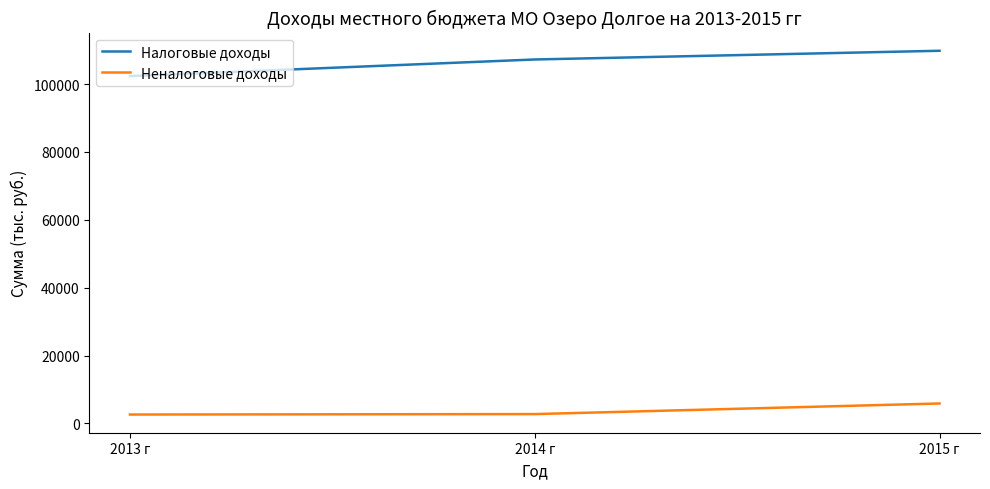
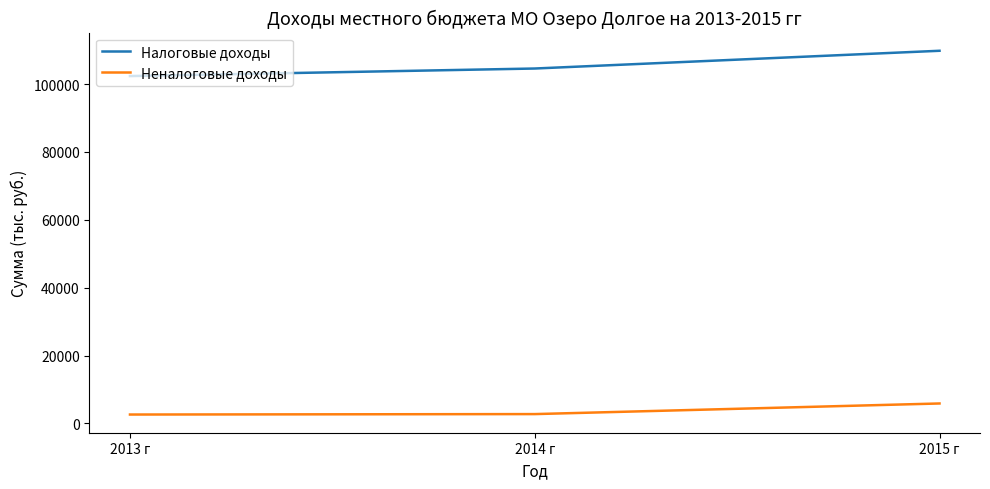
Налоговые доходы, 2014 г: 107000 -> 105000
